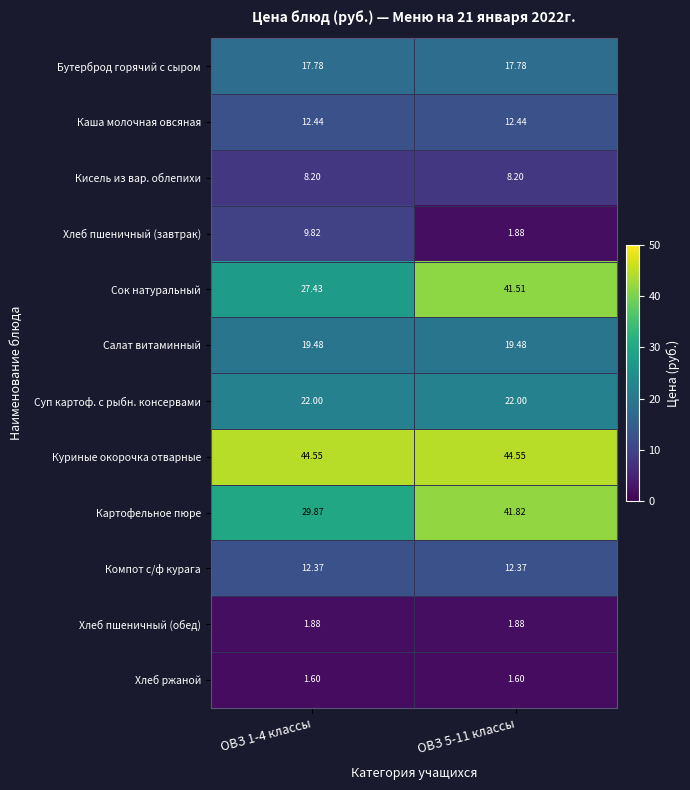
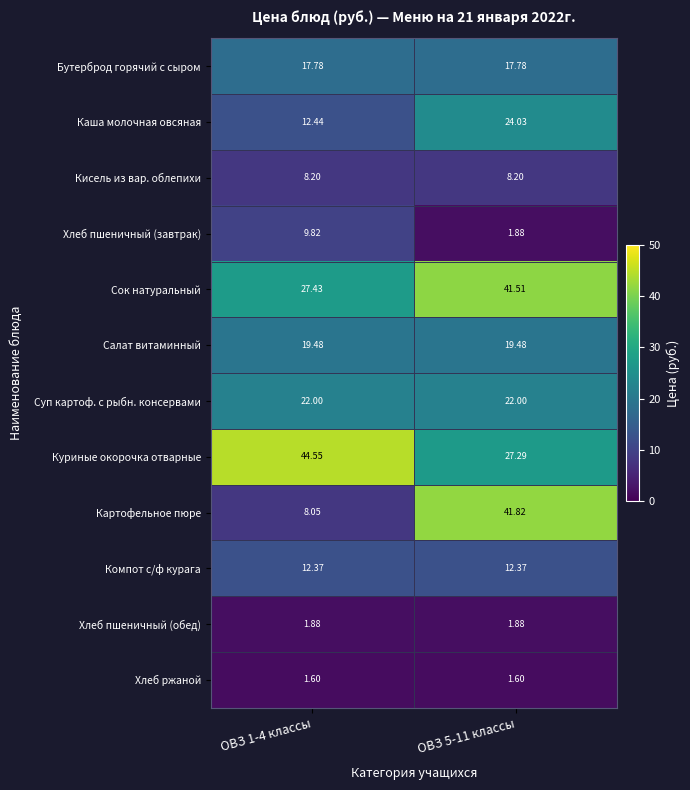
Каша молочная овсяная, ОВЗ 5-11 классы: 12.44 -> 24.03
Куриные окорочка отварные, ОВЗ 5-11 классы: 44.55 -> 27.29
Картофельное пюре, ОВЗ 1-4 классы: 29.87 -> 8.05
